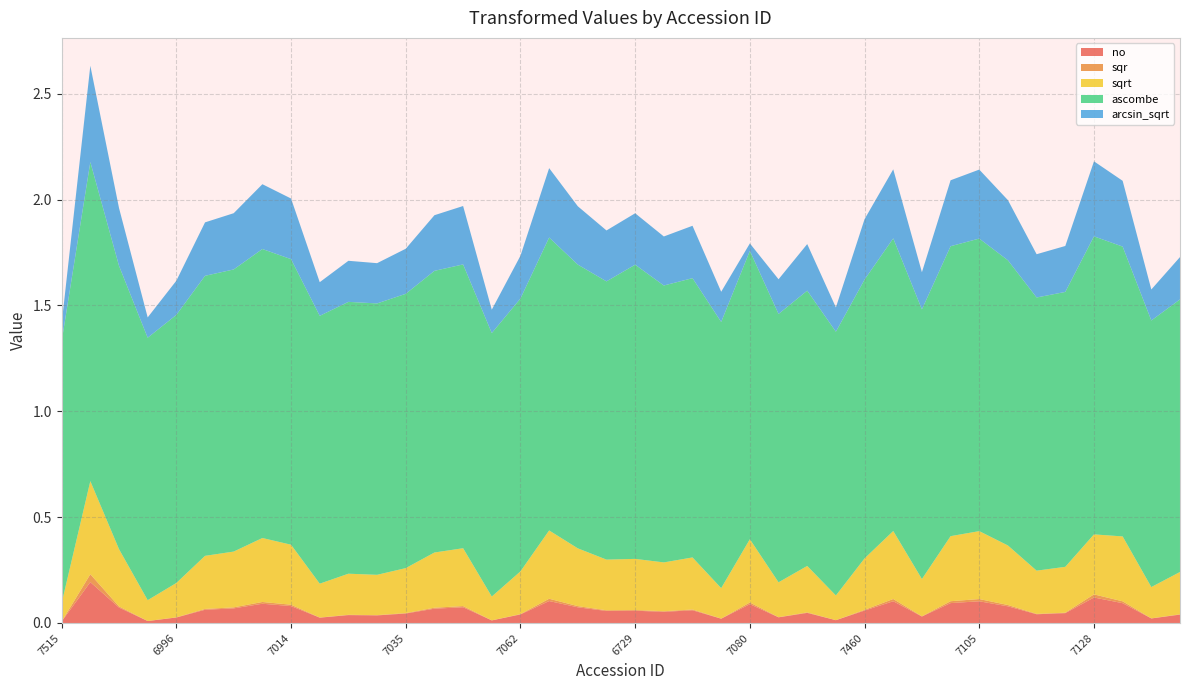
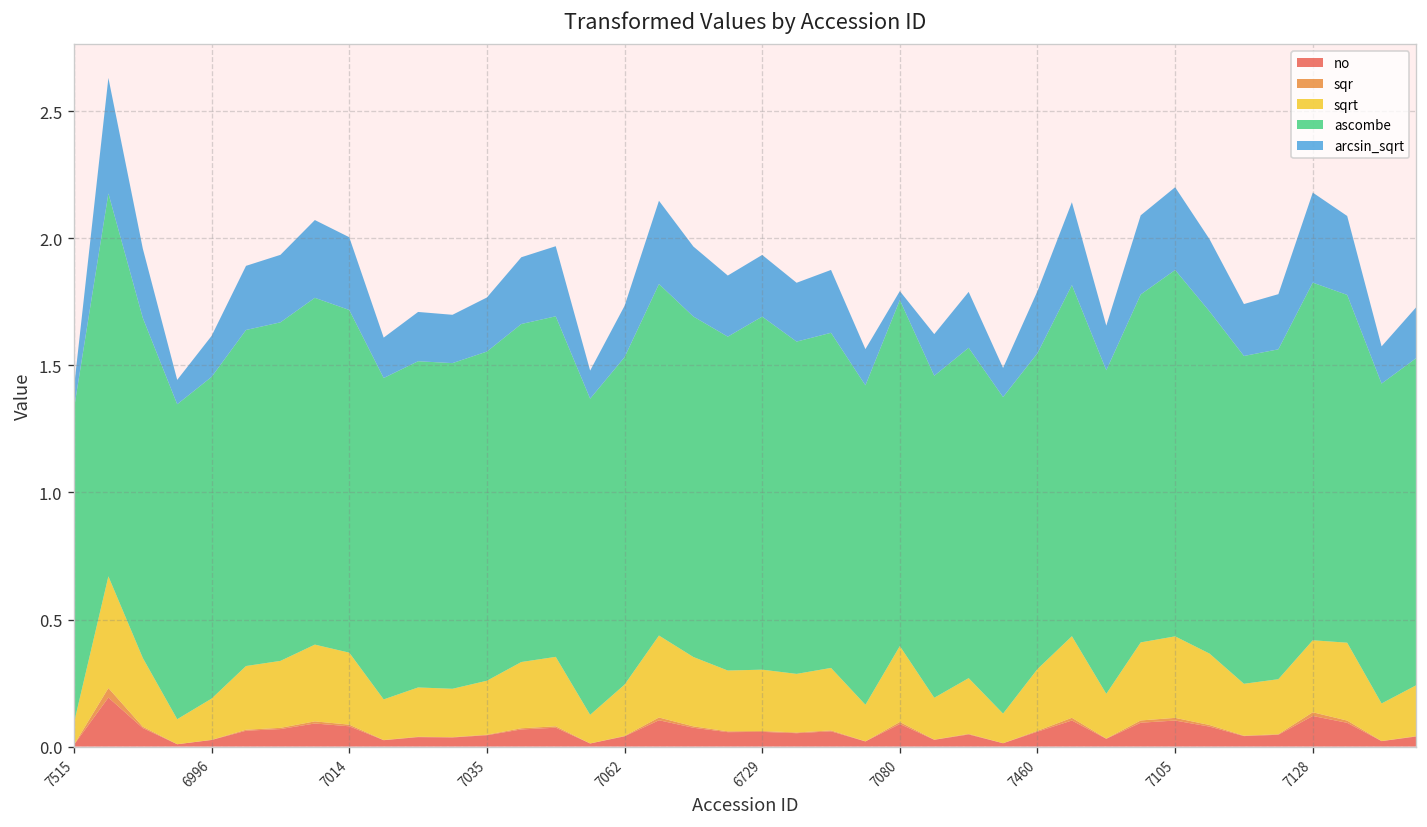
ascombe, 7460: 1.32 -> 1.24
arcsin_sqrt, 7460: 0.29 -> 0.24
ascombe, 7105: 1.38 -> 1.44
